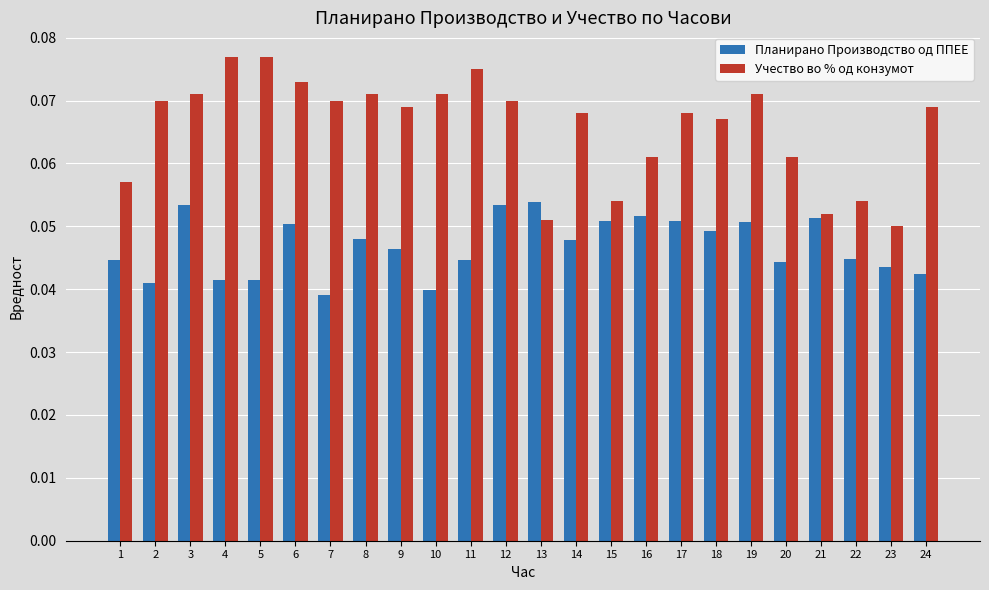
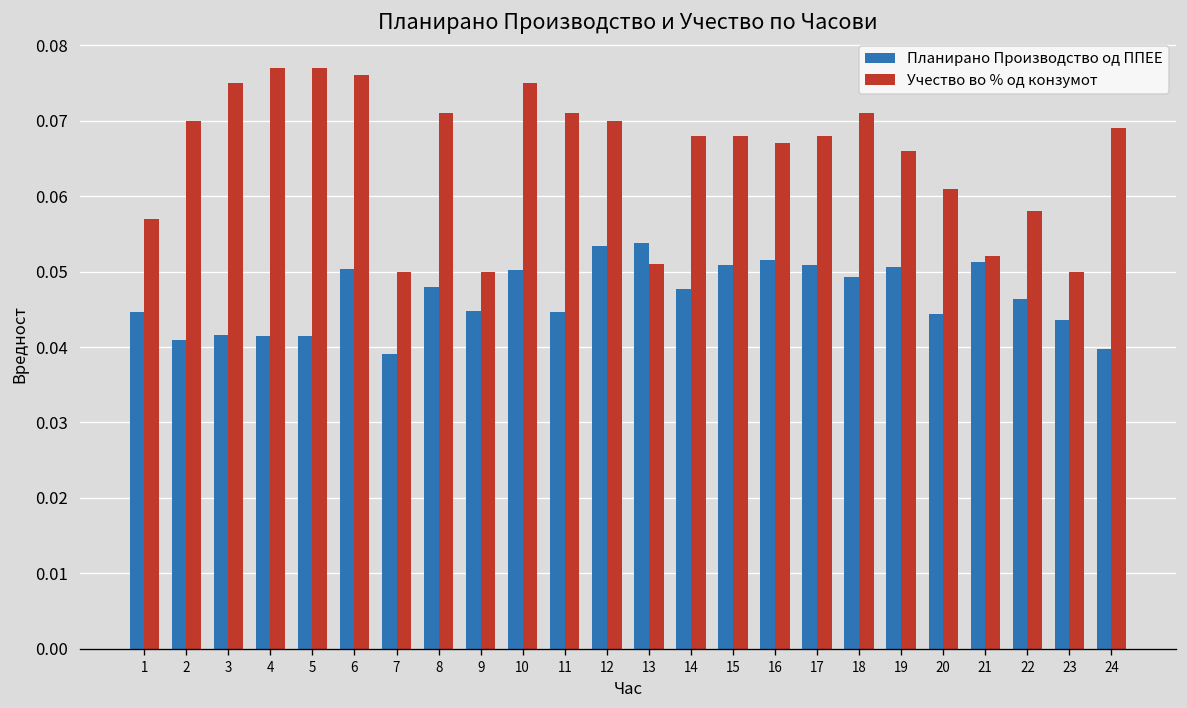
Планирано Производство од ППЕЕ, 3: 0.053 -> 0.042
Учество во % од конзумот, 3: 0.071 -> 0.075
Учество во % од конзумот, 6: 0.073 -> 0.076
Учество во % од конзумот, 7: 0.07 -> 0.05
Планирано Производство од ППЕЕ, 9: 0.046 -> 0.045
Учество во % од конзумот, 9: 0.069 -> 0.050
Планирано Производство од ППЕЕ, 10: 0.040 -> 0.050
Учество во % од конзумот, 10: 0.071 -> 0.075
Учество во % од конзумот, 11: 0.075 -> 0.071
Учество во % од конзумот, 15: 0.054 -> 0.068
Учество во % од конзумот, 16: 0.061 -> 0.067
Учество во % од конзумот, 18: 0.067 -> 0.071
Учество во % од конзумот, 19: 0.071 -> 0.066
Планирано Производство од ППЕЕ, 22: 0.045 -> 0.046
Учество во % од конзумот, 22: 0.054 -> 0.058
Планирано Производство од ППЕЕ, 24: 0.042 -> 0.040
